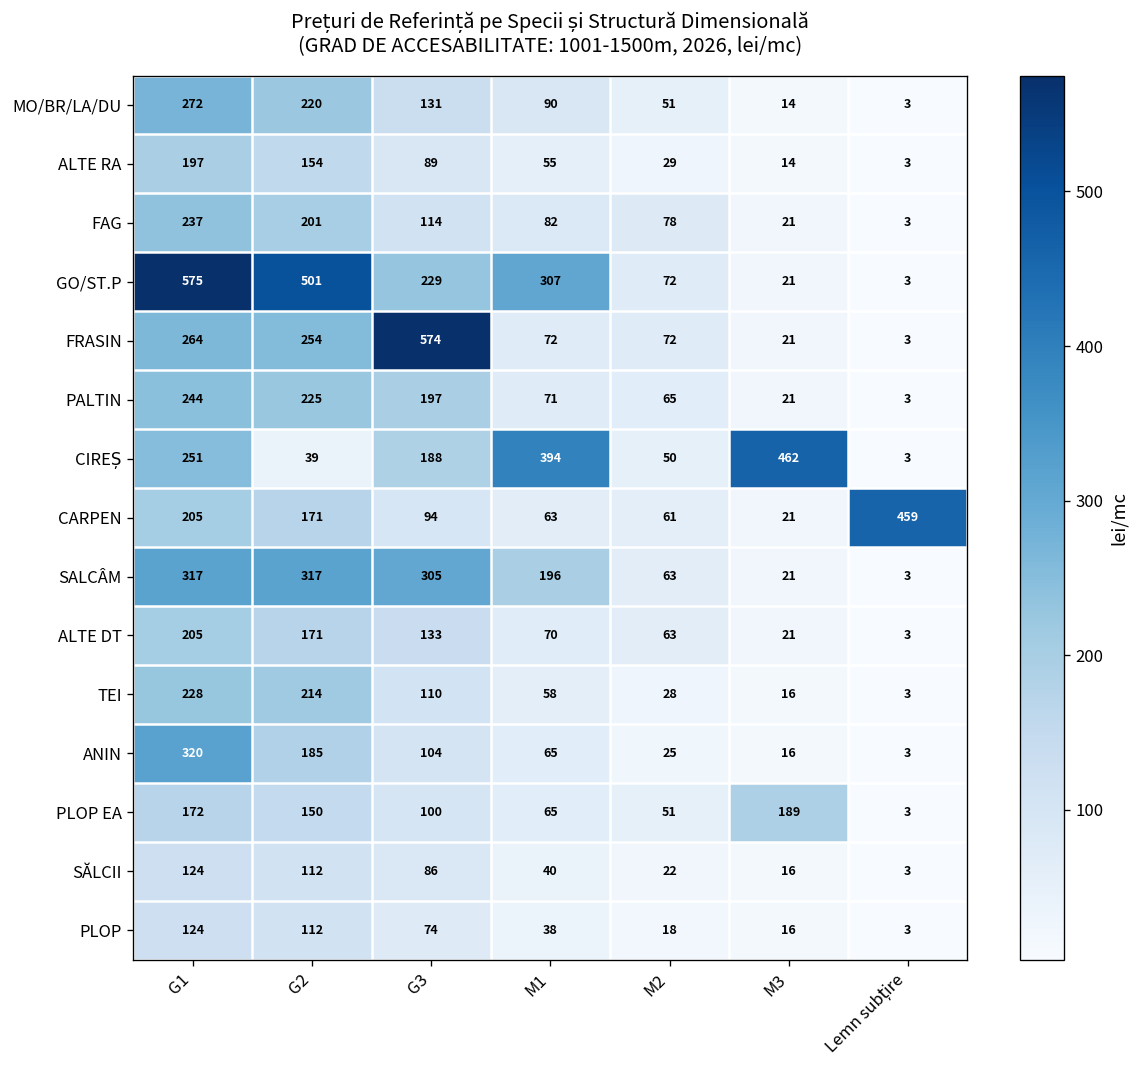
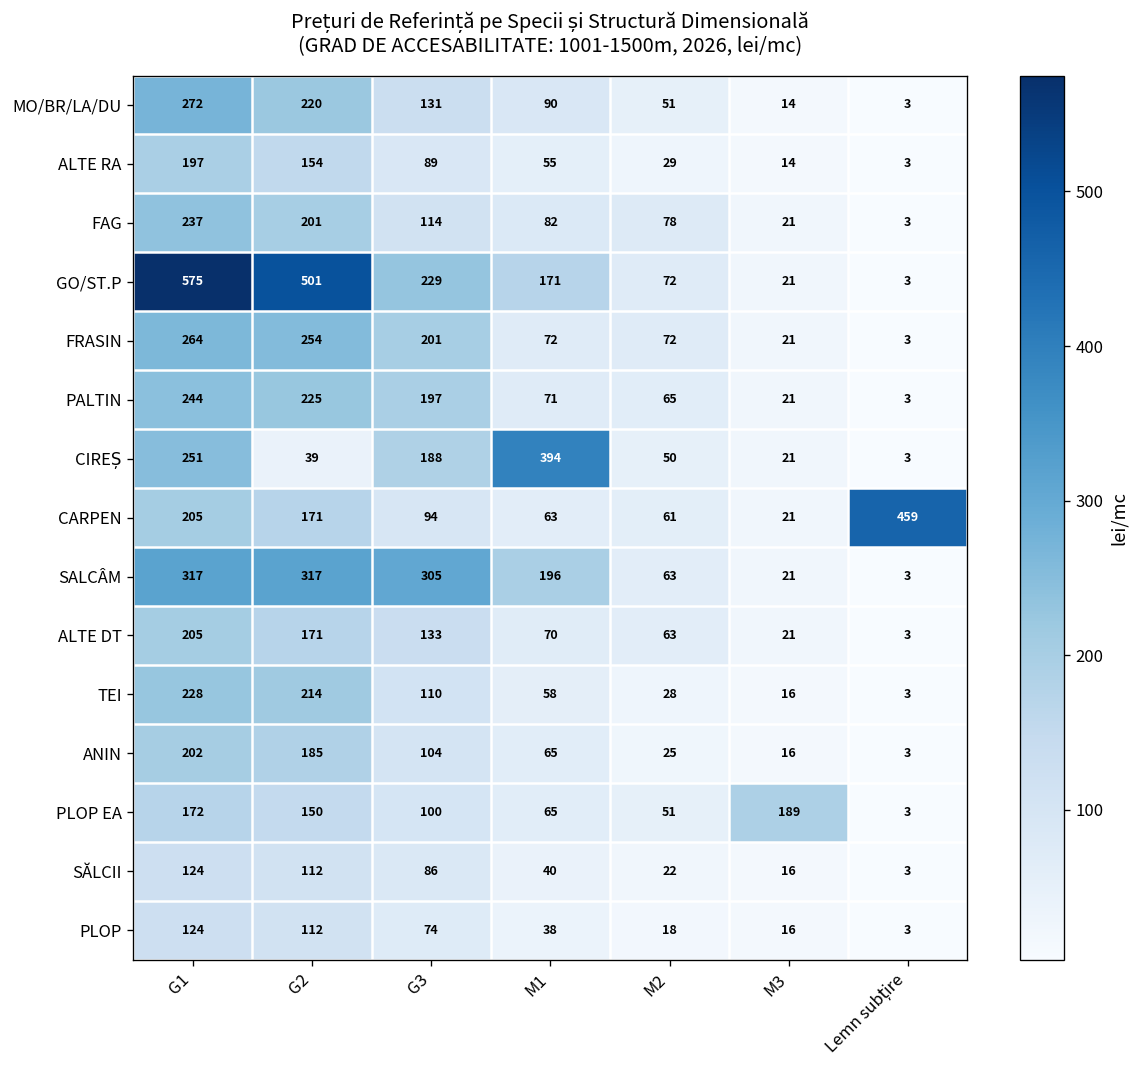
GO/ST.P, M1: 307 -> 171
FRASIN, G3: 574 -> 201
CIREȘ, M3: 462 -> 21
ANIN, G1: 320 -> 202
